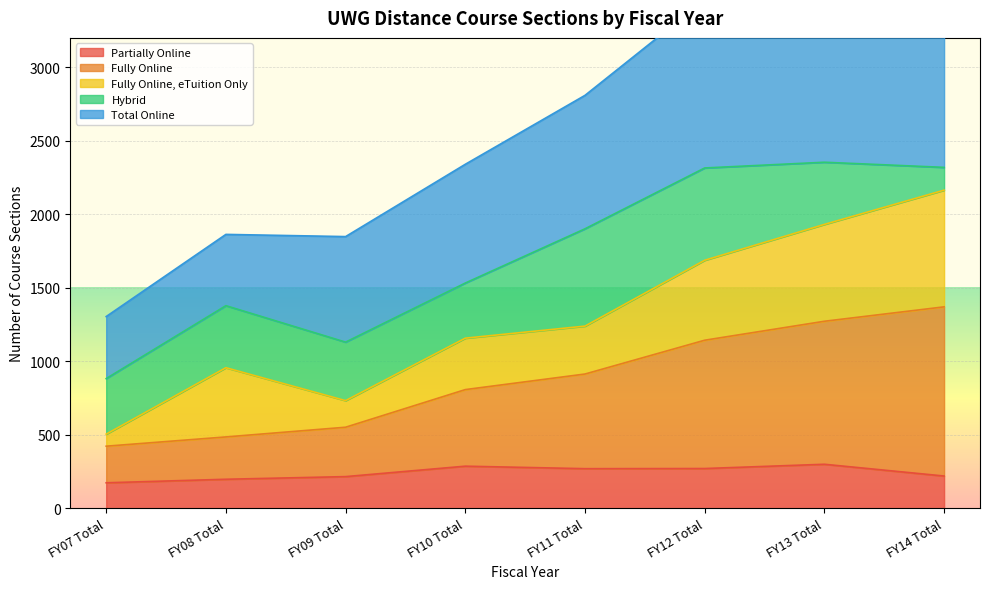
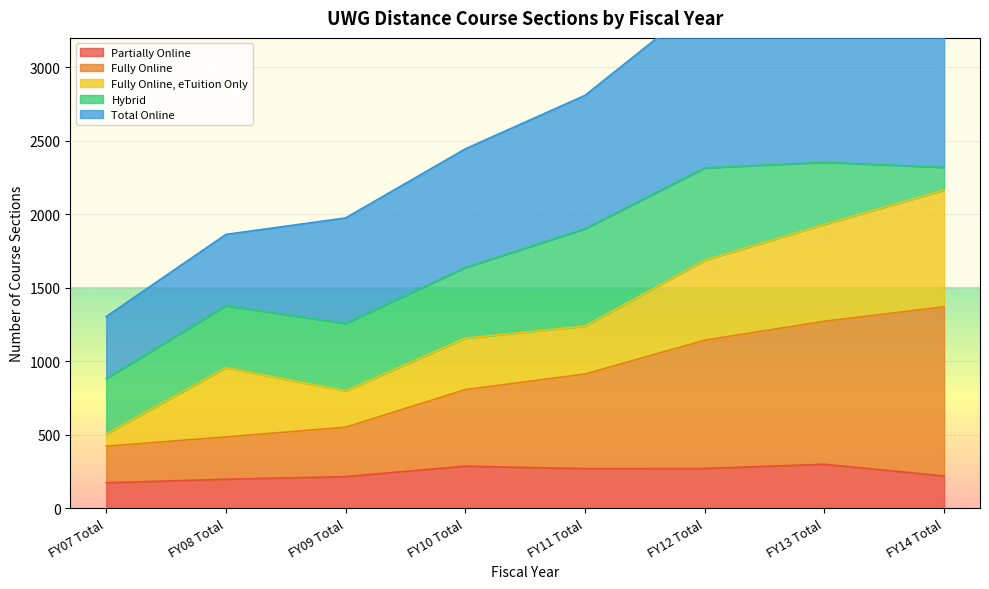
Fully Online, eTuition Only, FY09 Total: 180 -> 250
Hybrid, FY09 Total: 400 -> 460
Hybrid, FY10 Total: 380 -> 480
